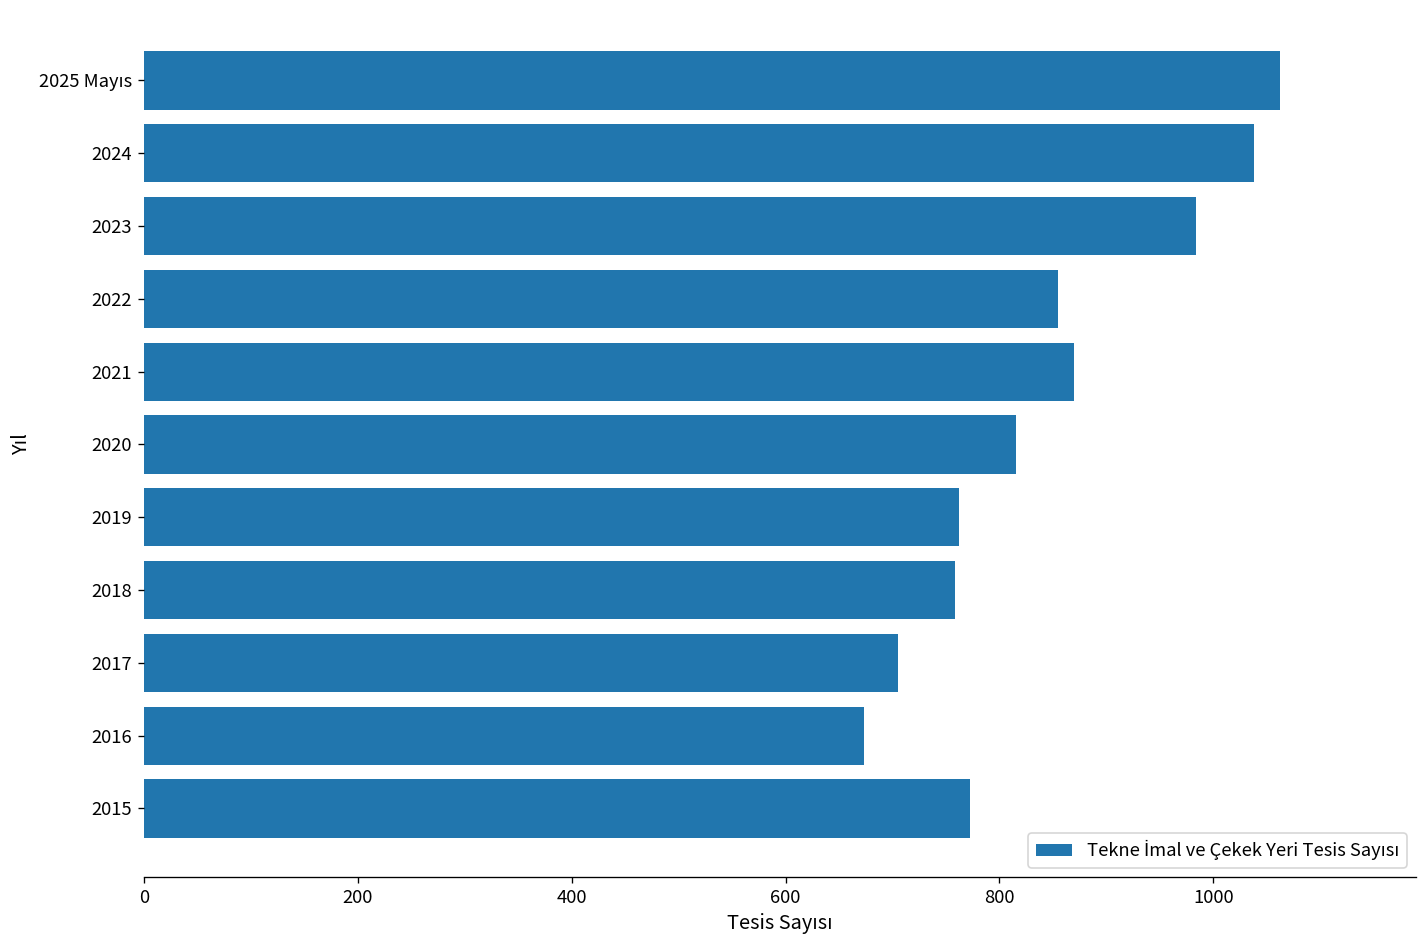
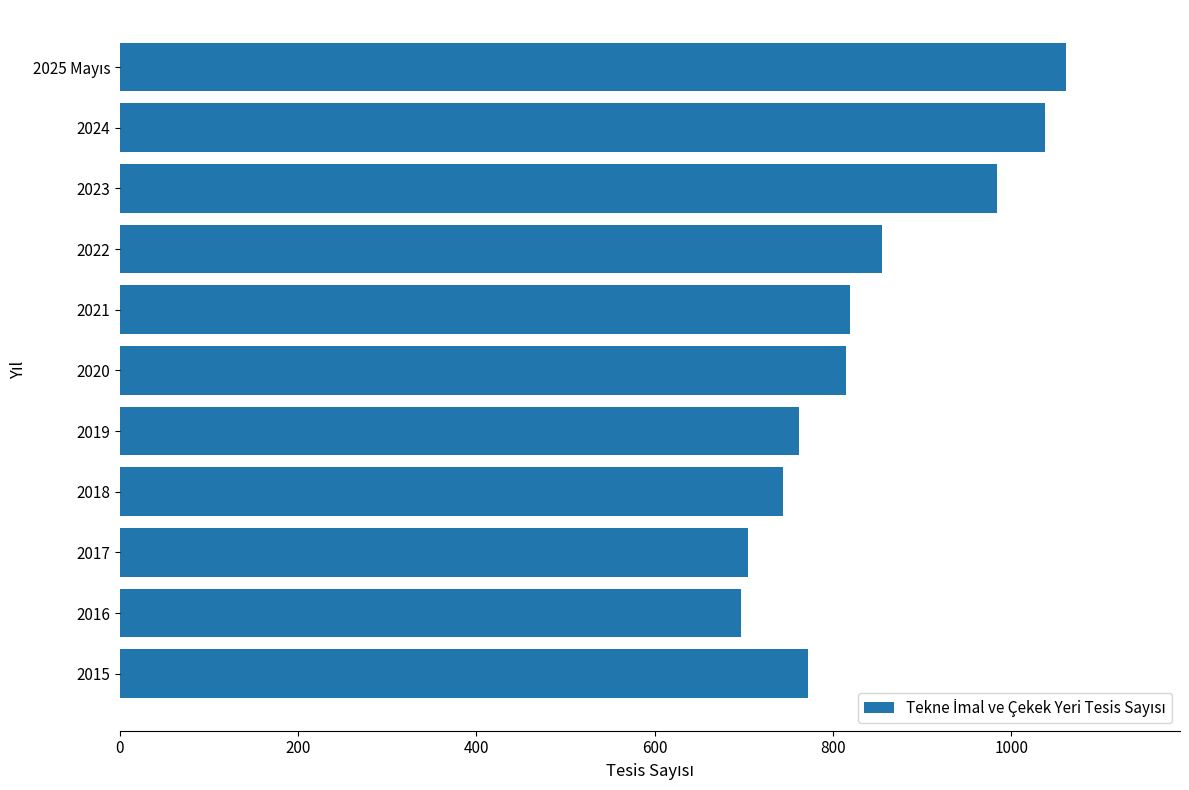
2021: 870 -> 820
2018: 760 -> 740
2016: 670 -> 700
